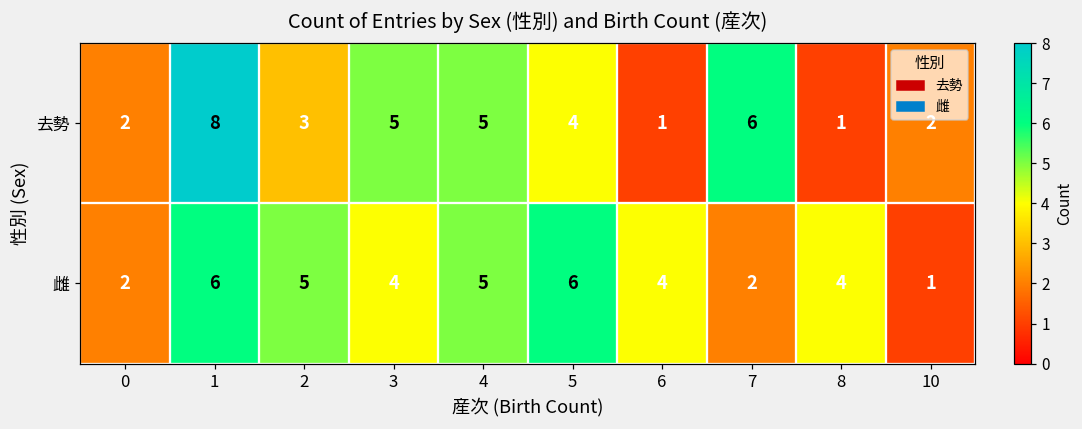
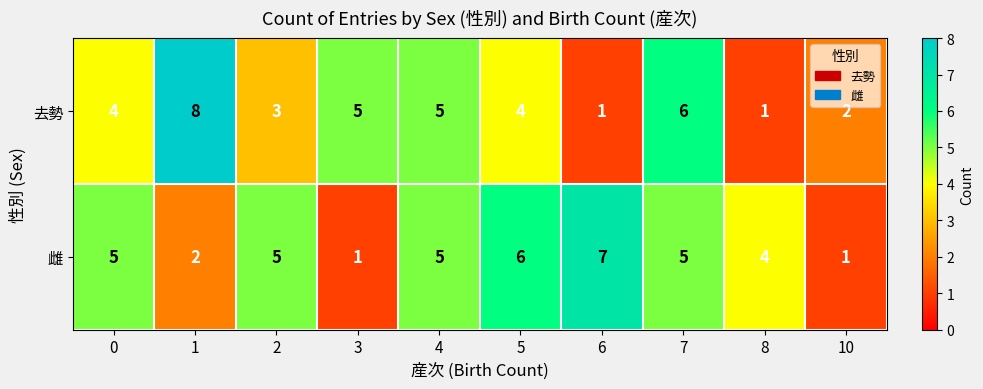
去勢, 0: 2 -> 4
雌, 0: 2 -> 5
雌, 1: 6 -> 2
雌, 3: 4 -> 1
雌, 6: 4 -> 7
雌, 7: 2 -> 5
